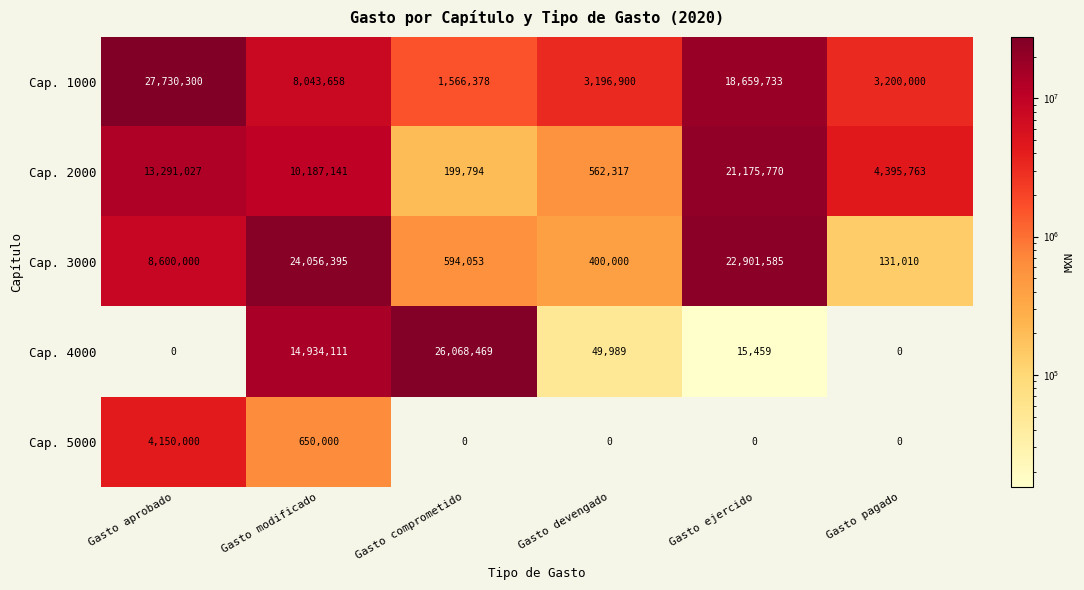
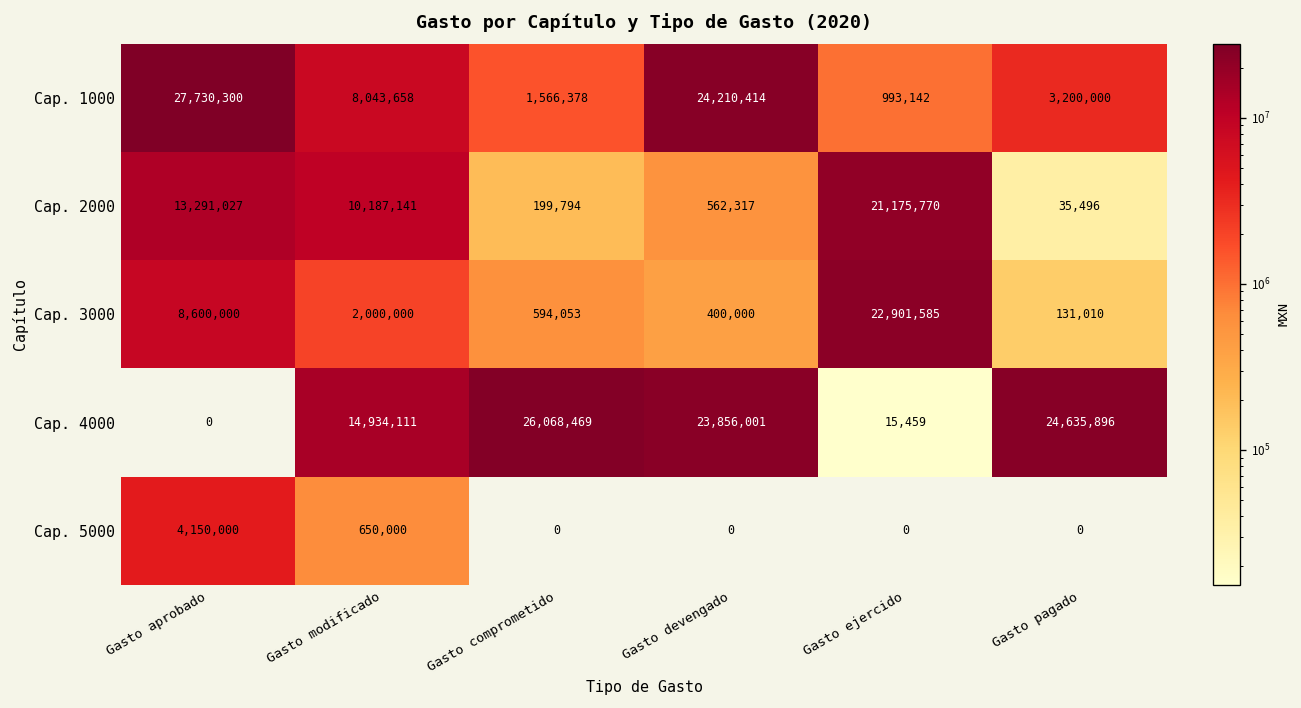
Cap. 1000, Gasto devengado: 3,196,900 -> 24,210,414
Cap. 1000, Gasto ejercido: 18,659,733 -> 993,142
Cap. 2000, Gasto pagado: 4,395,763 -> 35,496
Cap. 3000, Gasto modificado: 24,056,395 -> 2,000,000
Cap. 4000, Gasto devengado: 49,989 -> 23,856,001
Cap. 4000, Gasto pagado: 0 -> 24,635,896
